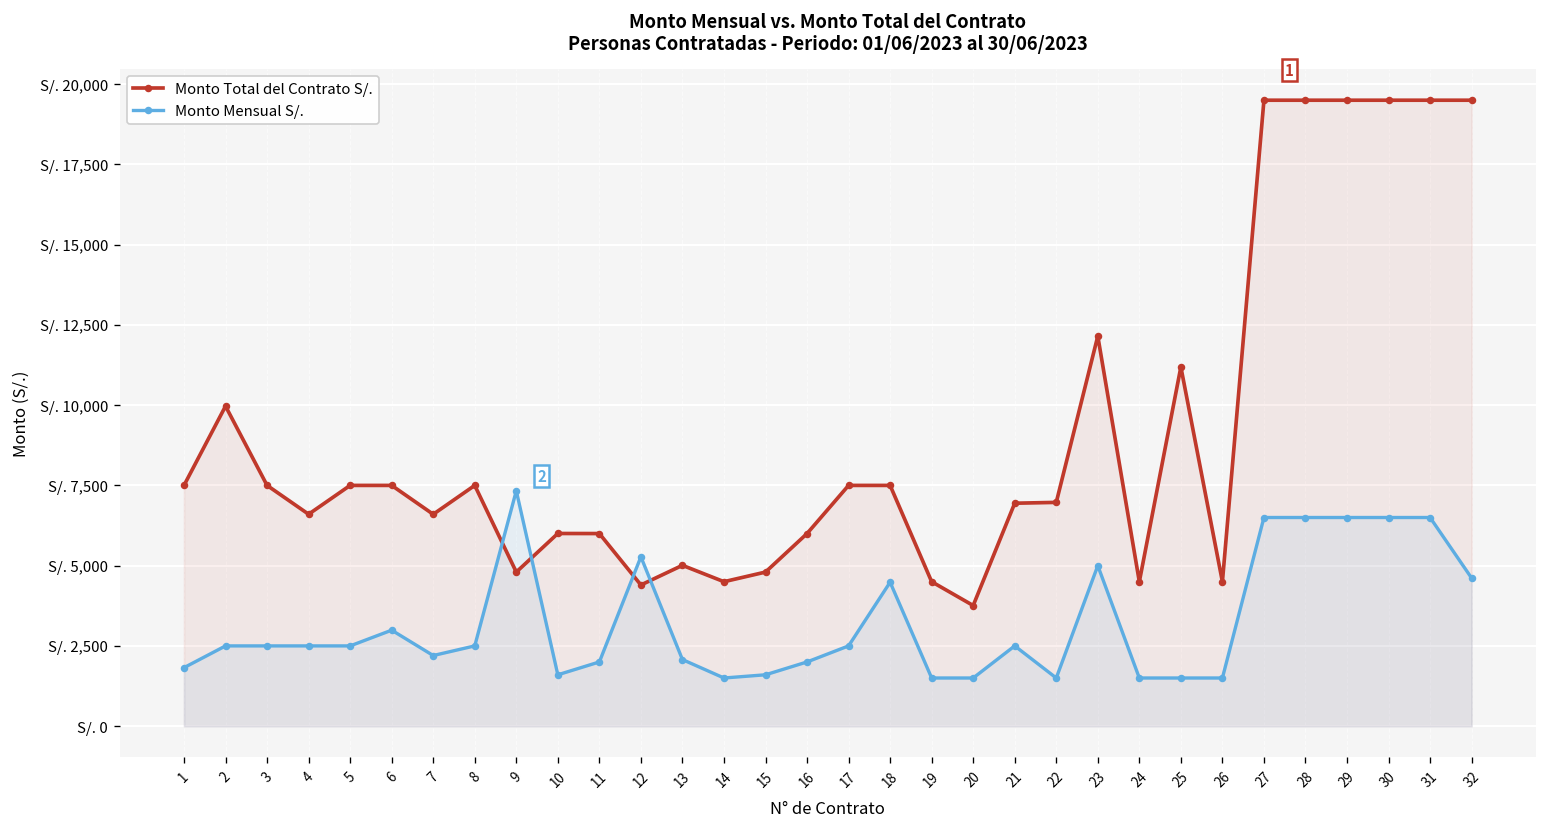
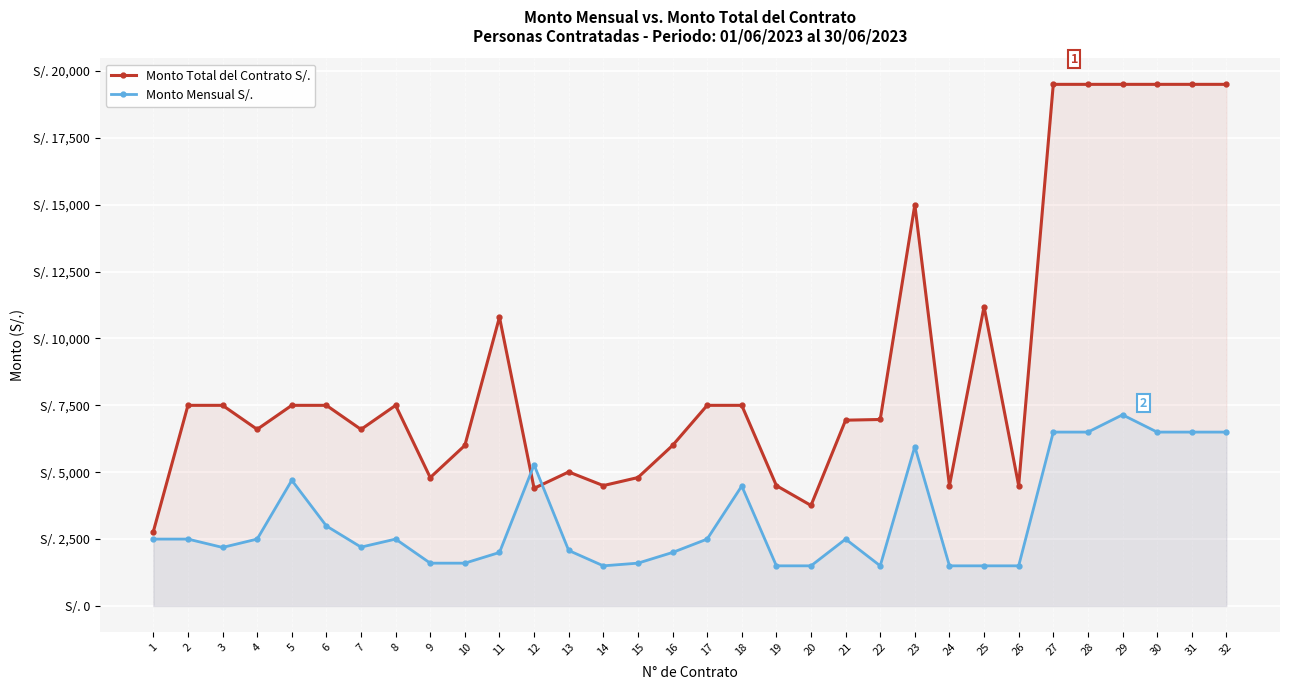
Monto Total del Contrato S/., 1: S/. 7,500 -> S/. 2,800
Monto Mensual S/., 1: S/. 1,800 -> S/. 2,500
Monto Total del Contrato S/., 2: S/. 10,000 -> S/. 7,500
Monto Mensual S/., 3: S/. 2,500 -> S/. 2,200
Monto Mensual S/., 5: S/. 2,500 -> S/. 4,700
Monto Mensual S/., 9: S/. 7,300 -> S/. 1,600
Monto Total del Contrato S/., 11: S/. 6,000 -> S/. 10,800
Monto Total del Contrato S/., 23: S/. 12,200 -> S/. 15,000
Monto Mensual S/., 23: S/. 5,000 -> S/. 6,000
Monto Mensual S/., 29: S/. 6,500 -> S/. 7,100
Monto Mensual S/., 32: S/. 4,600 -> S/. 6,500
